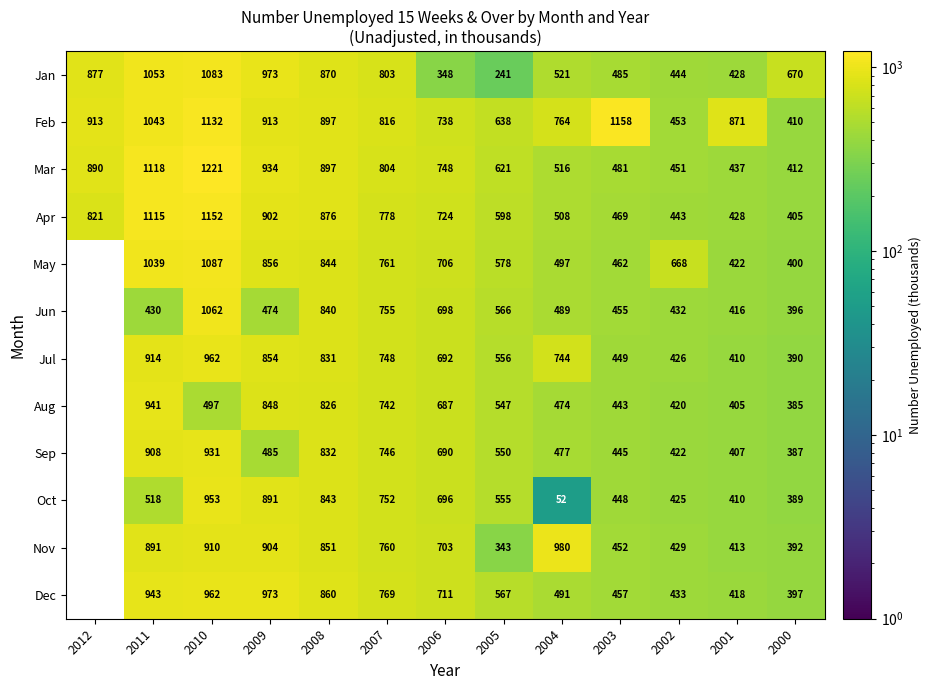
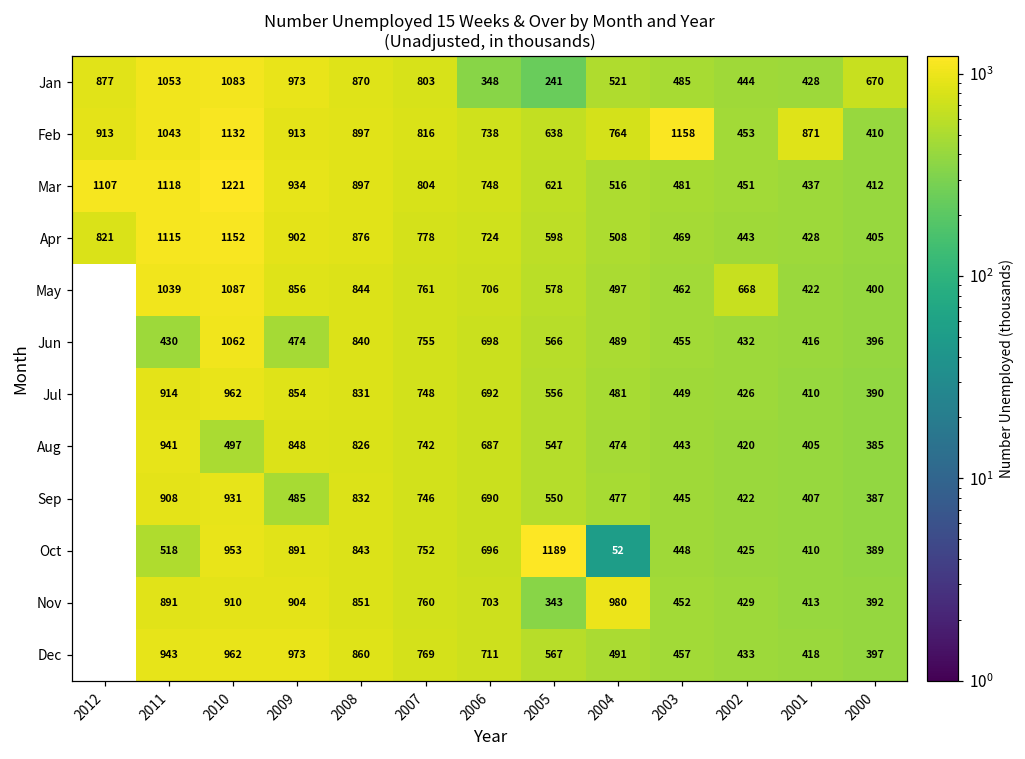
Mar, 2012: 890 -> 1107
Jul, 2004: 744 -> 481
Oct, 2005: 555 -> 1189
